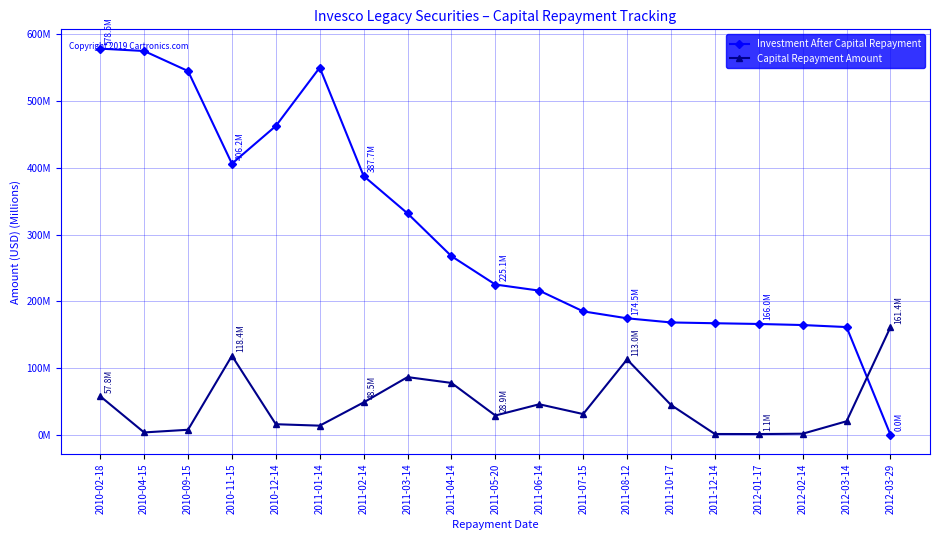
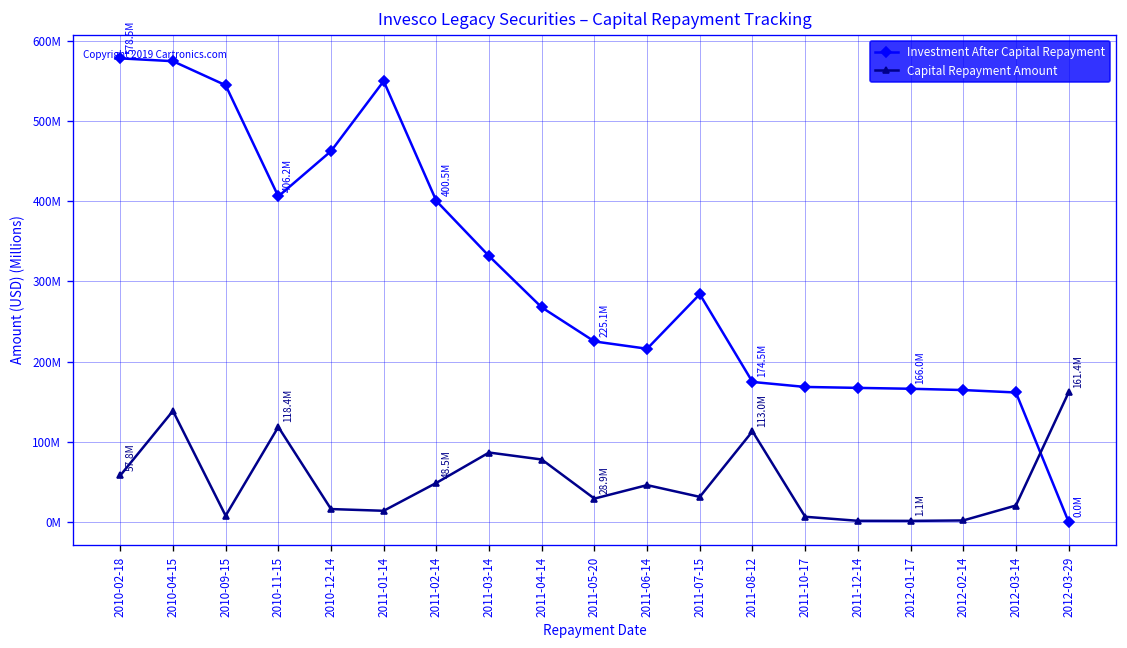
Capital Repayment Amount, 2010-04-15: 0 -> 140000000
Investment After Capital Repayment, 2011-02-14: 387.7M -> 400.5M
Investment After Capital Repayment, 2011-07-15: 180000000 -> 280000000
Capital Repayment Amount, 2011-10-17: 40000000 -> 10000000
